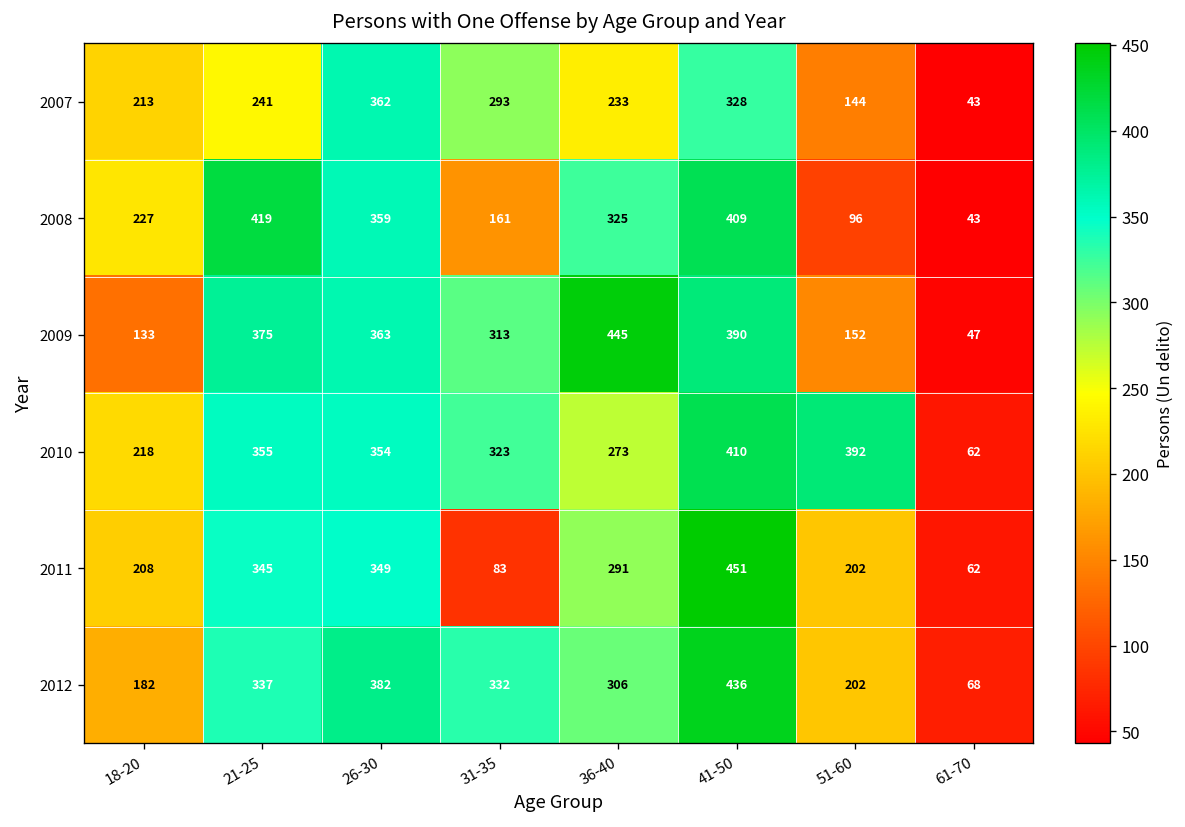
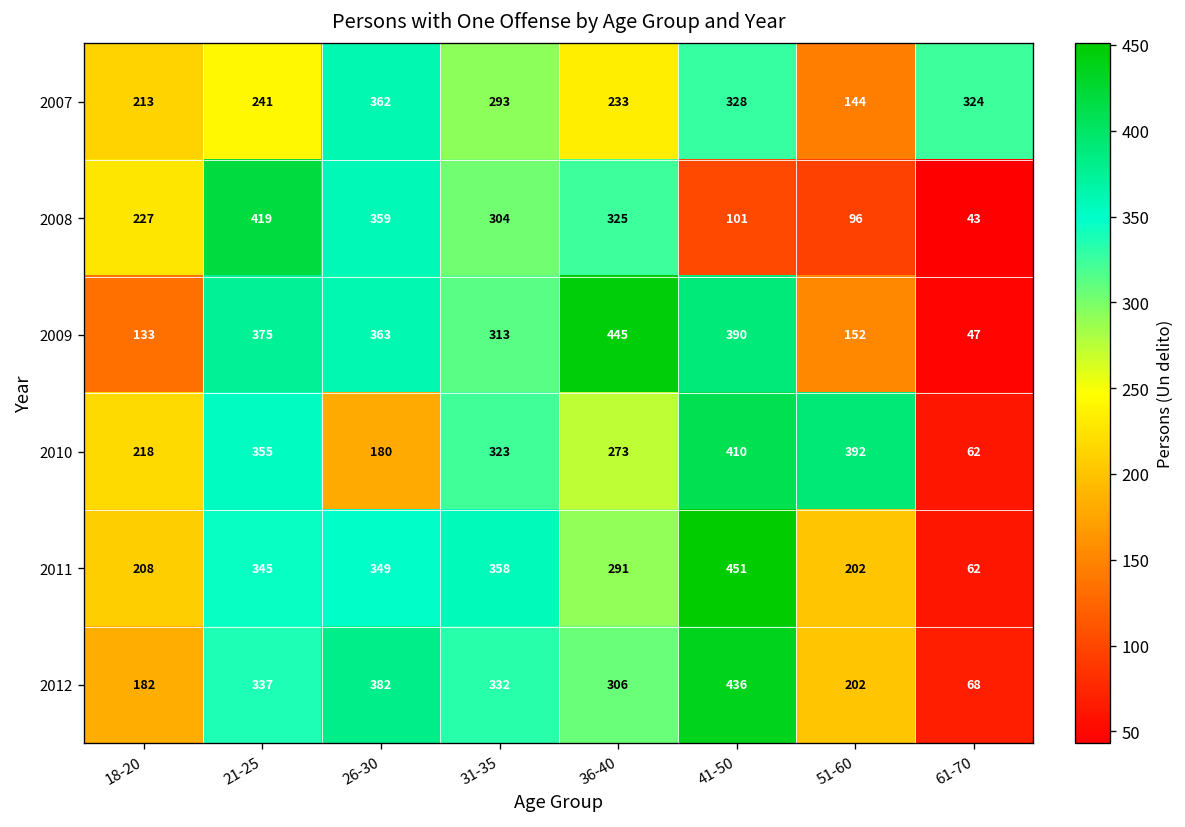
2007, 61-70: 43 -> 324
2008, 31-35: 161 -> 304
2008, 41-50: 409 -> 101
2010, 26-30: 354 -> 180
2011, 31-35: 83 -> 358
